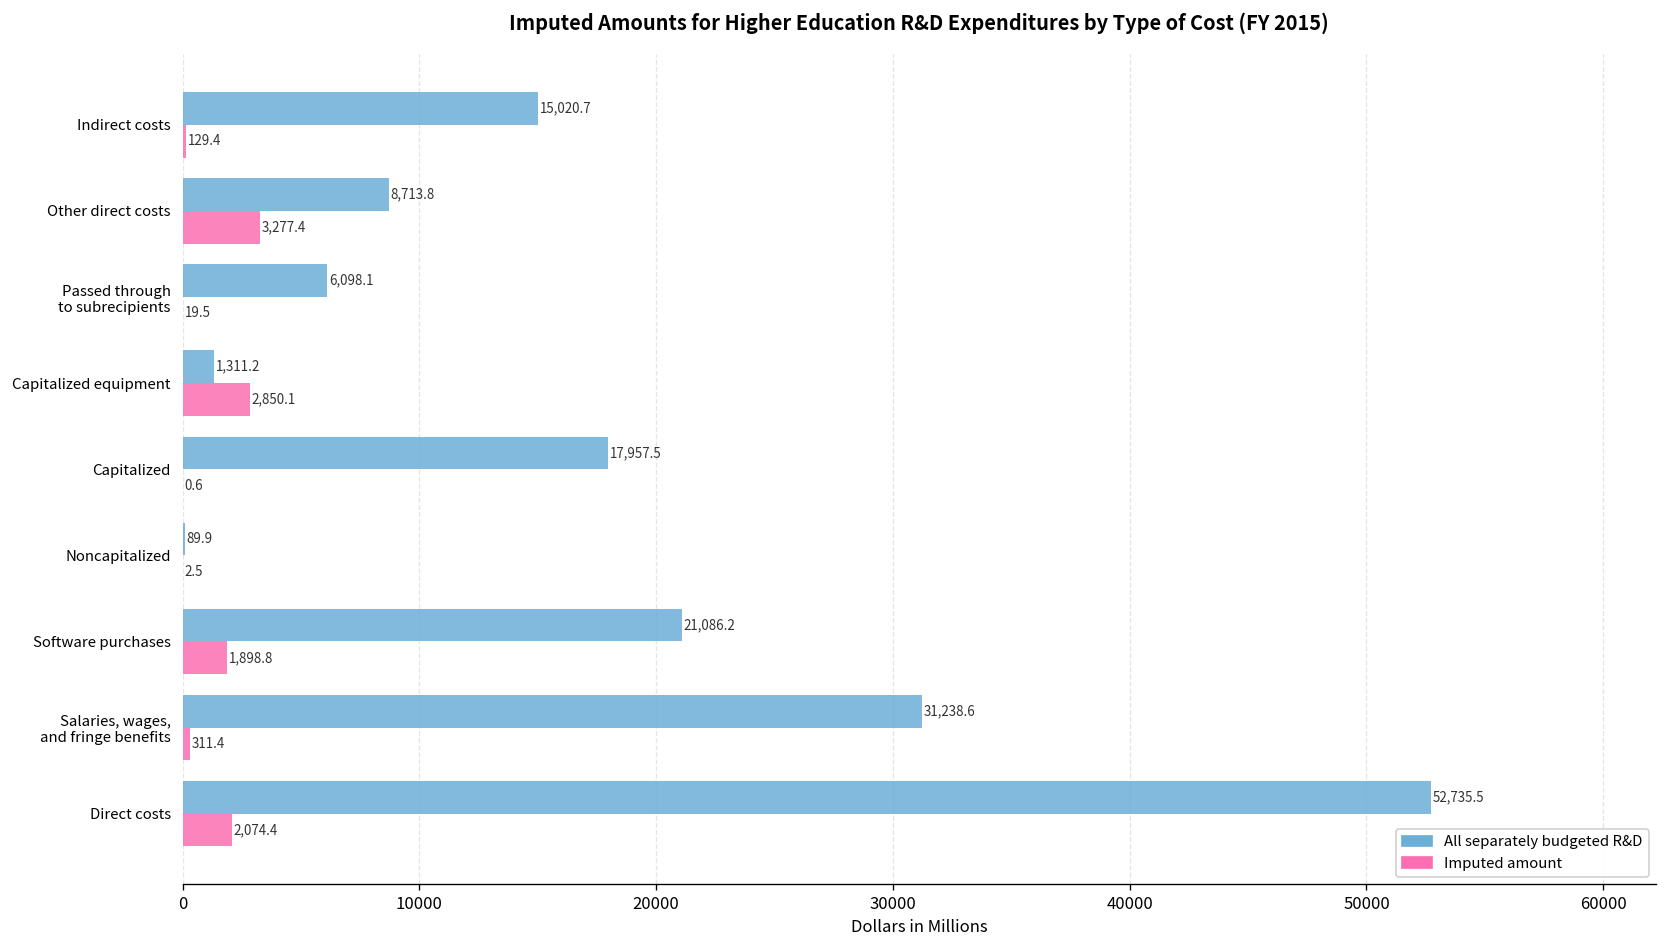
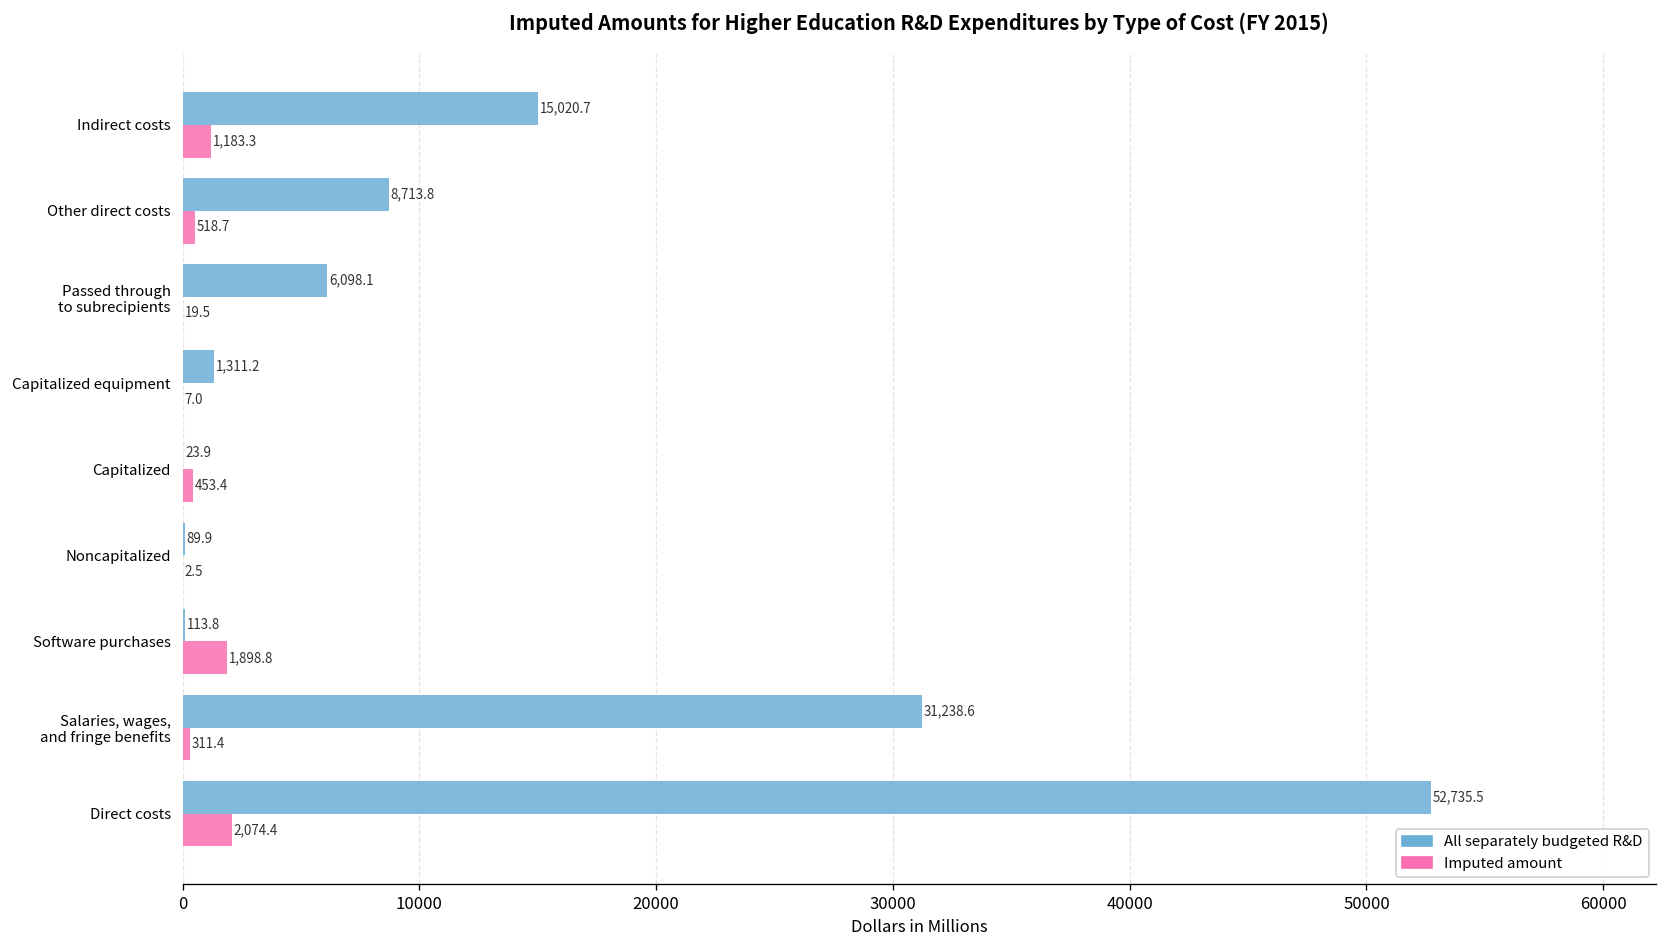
Imputed amount, Indirect costs: 129.4 -> 1,183.3
Imputed amount, Other direct costs: 3,277.4 -> 518.7
Imputed amount, Capitalized equipment: 2,850.1 -> 7.0
All separately budgeted R&D, Capitalized: 17,957.5 -> 23.9
Imputed amount, Capitalized: 0.6 -> 453.4
All separately budgeted R&D, Software purchases: 21,086.2 -> 113.8
